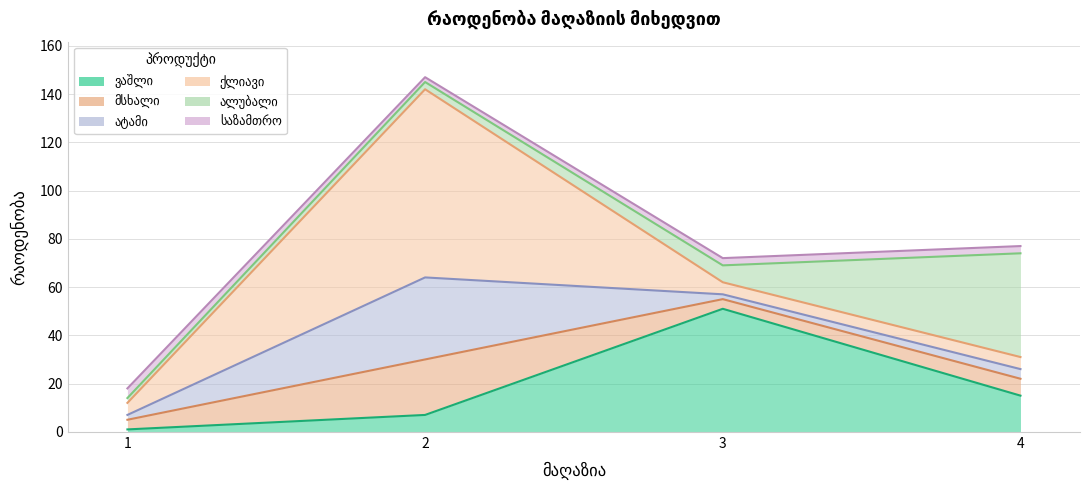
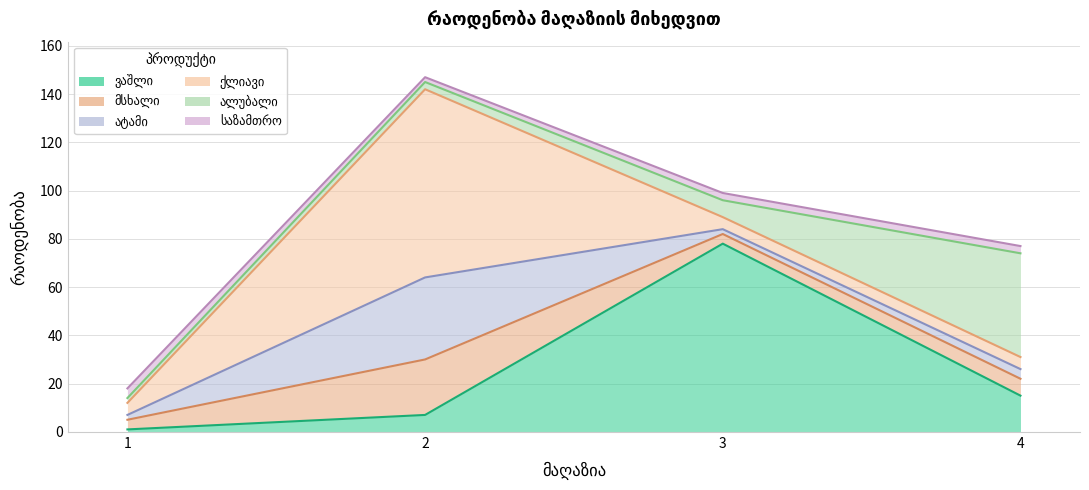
ვაშლი, 3: 51 -> 78
